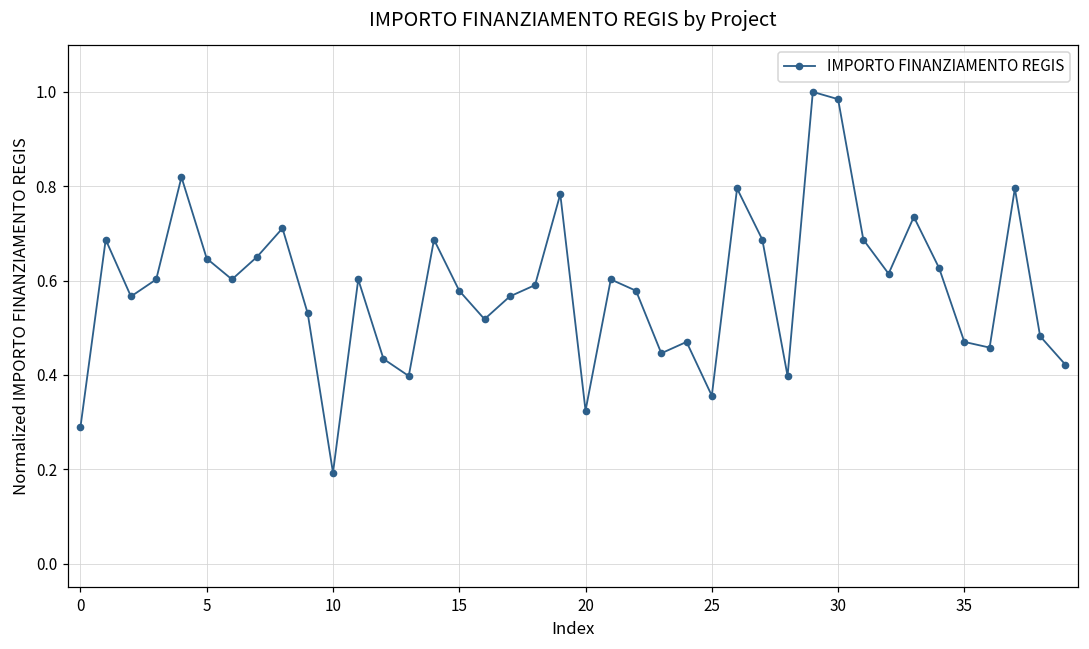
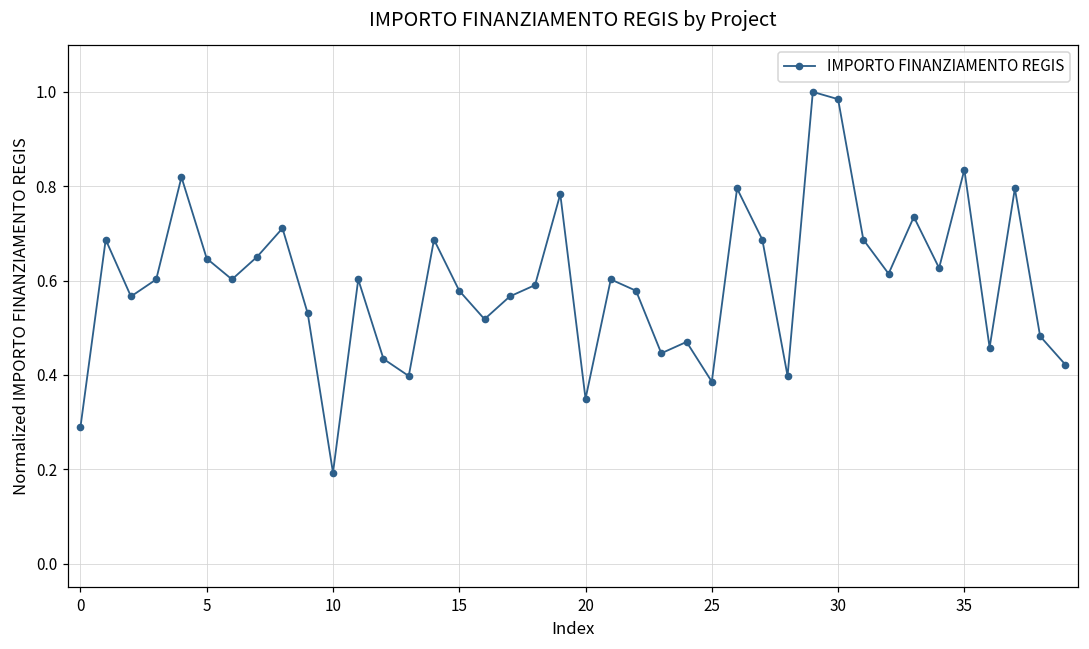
20: 0.32 -> 0.35
25: 0.36 -> 0.39
35: 0.47 -> 0.84
